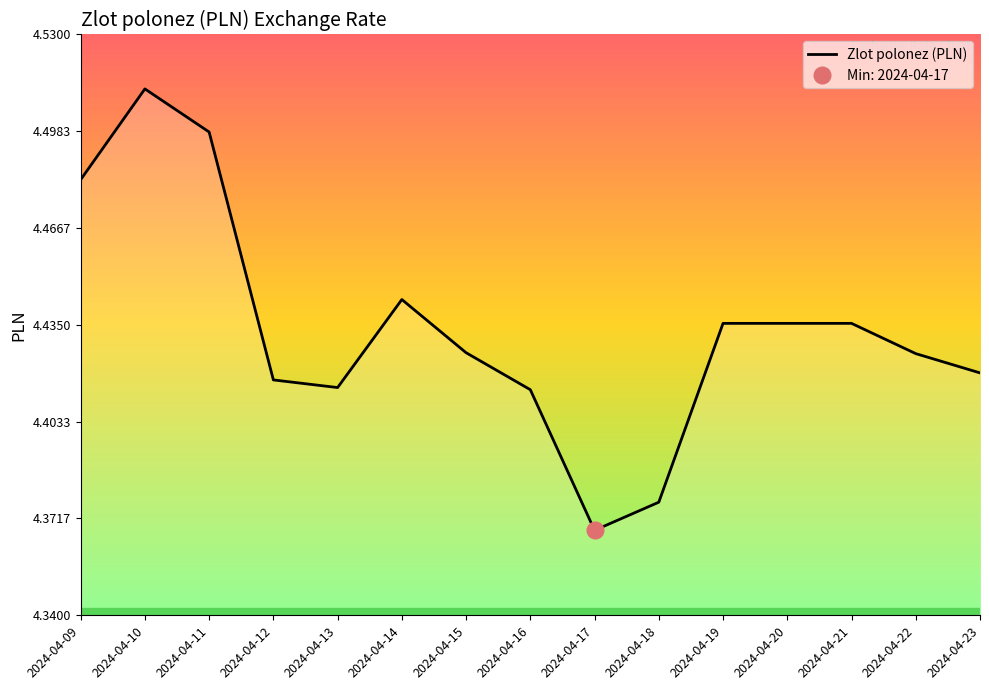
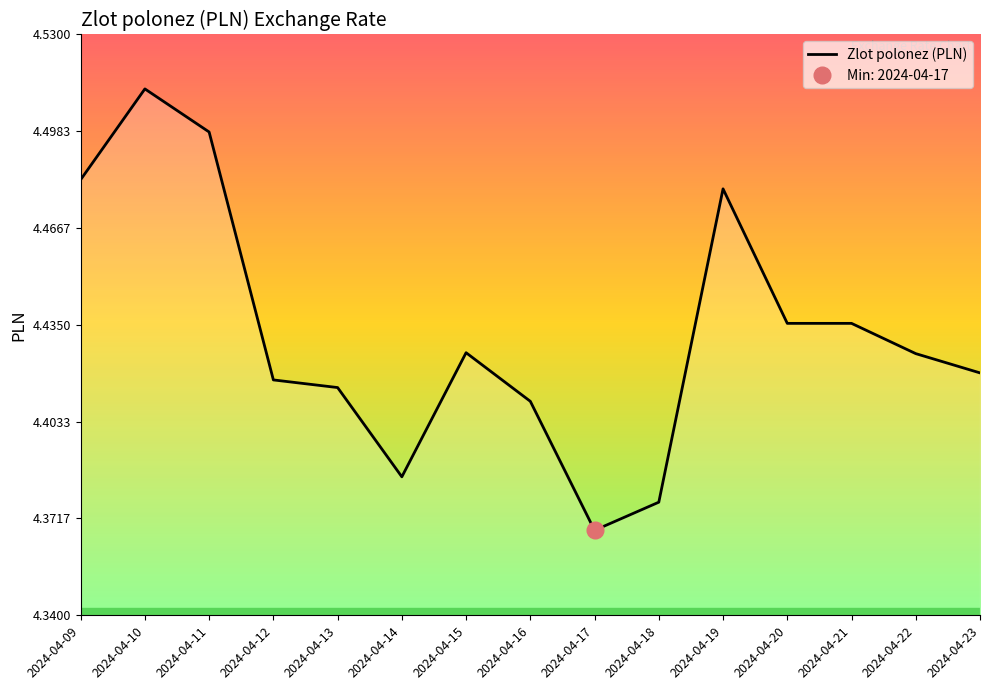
Zlot polonez (PLN), 2024-04-14: 4.443 -> 4.385
Zlot polonez (PLN), 2024-04-16: 4.414 -> 4.410
Zlot polonez (PLN), 2024-04-19: 4.436 -> 4.480
